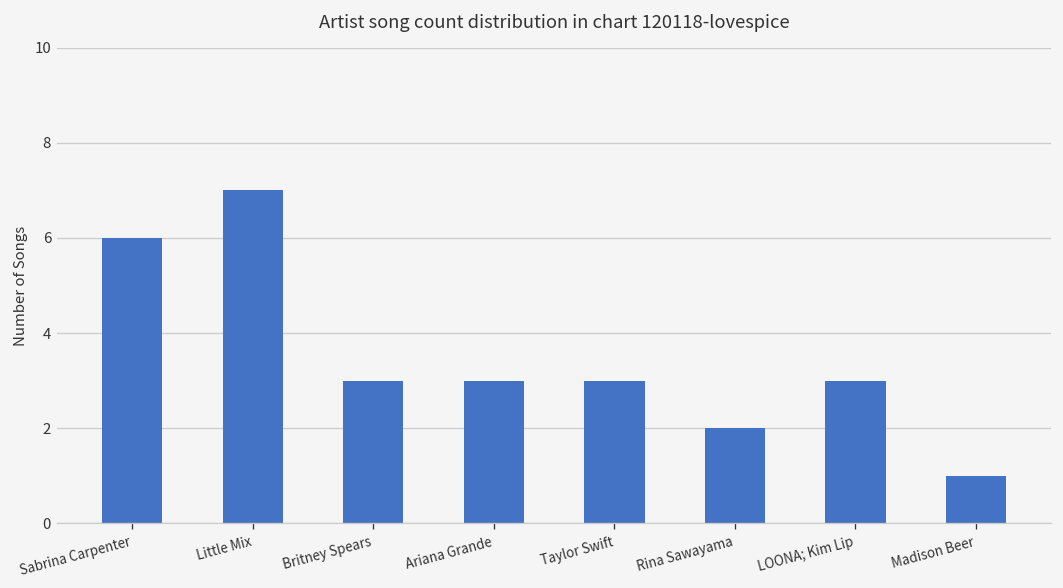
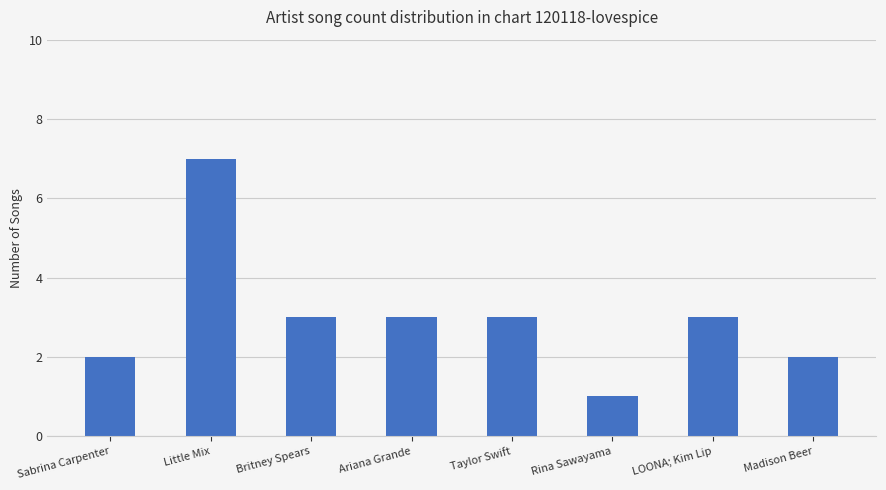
Sabrina Carpenter: 6 -> 2
Rina Sawayama: 2 -> 1
Madison Beer: 1 -> 2
